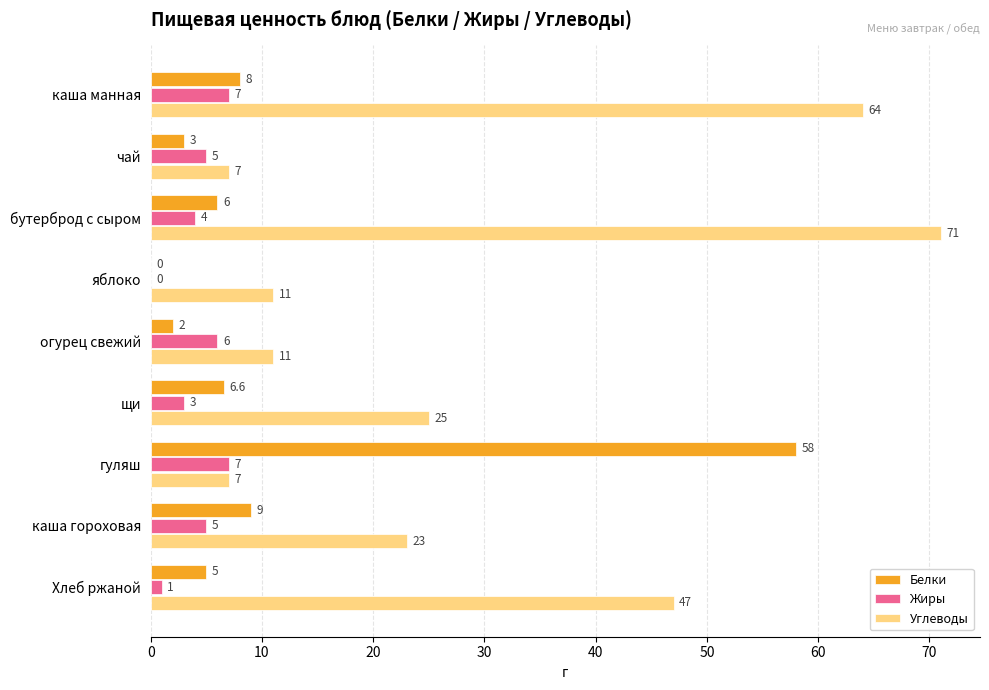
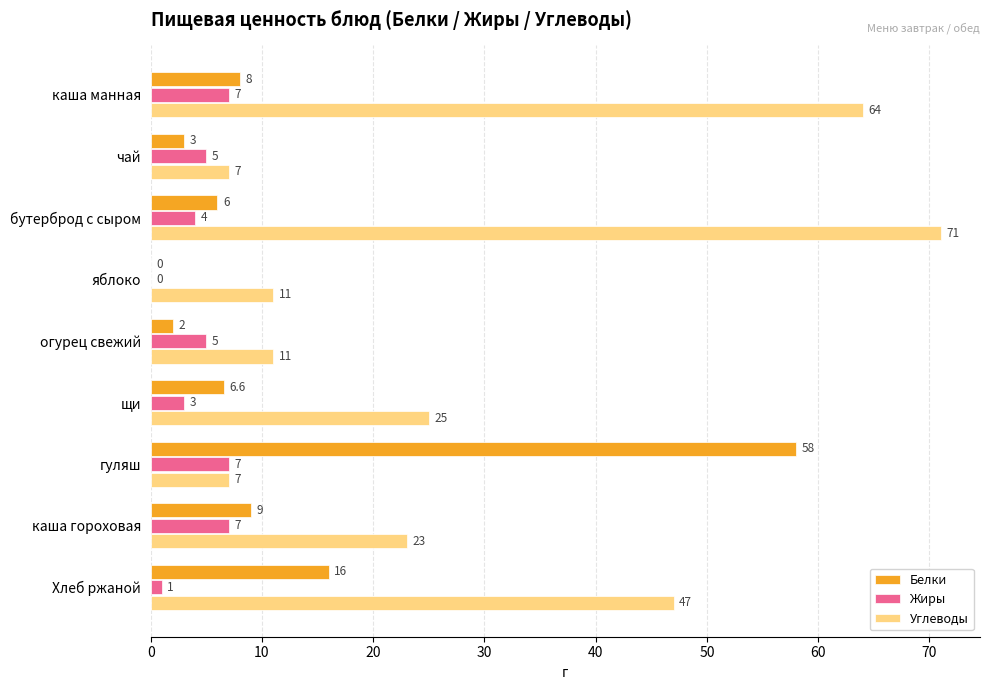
Жиры, огурец свежий: 6 -> 5
Жиры, каша гороховая: 5 -> 7
Белки, Хлеб ржаной: 5 -> 16
